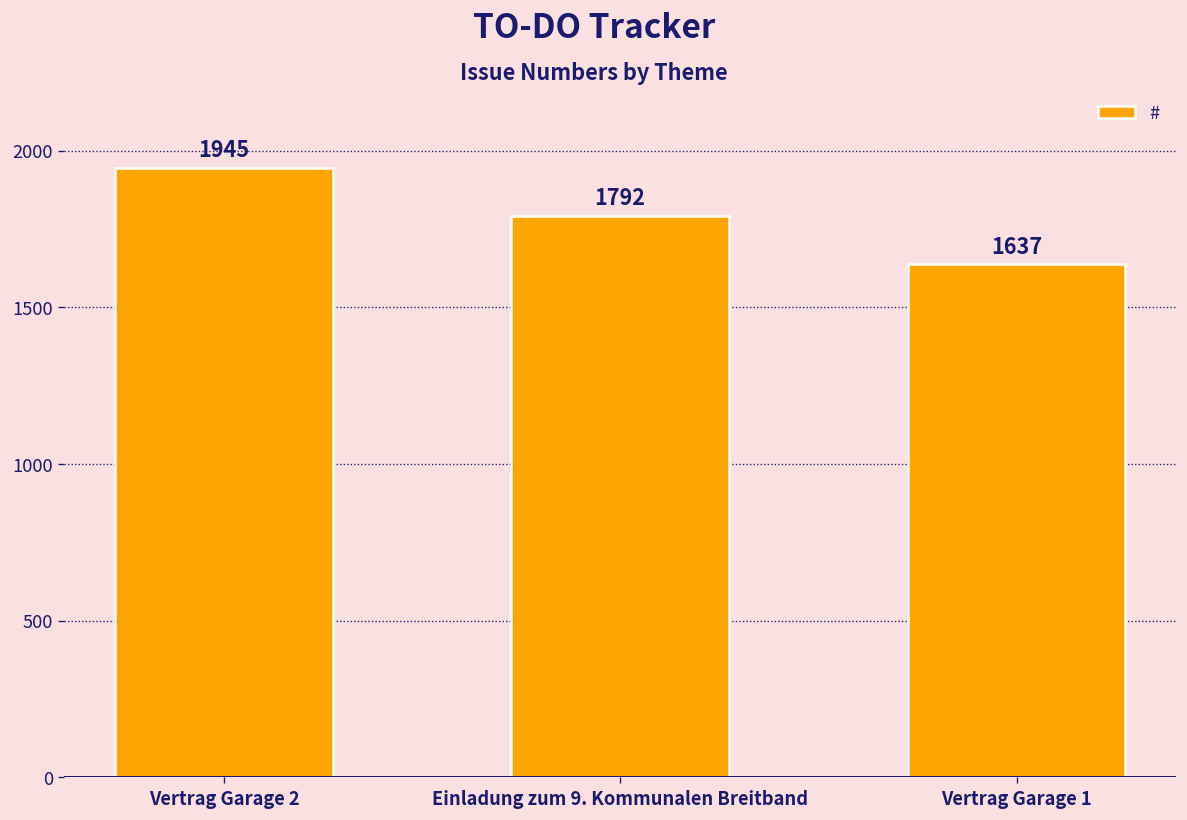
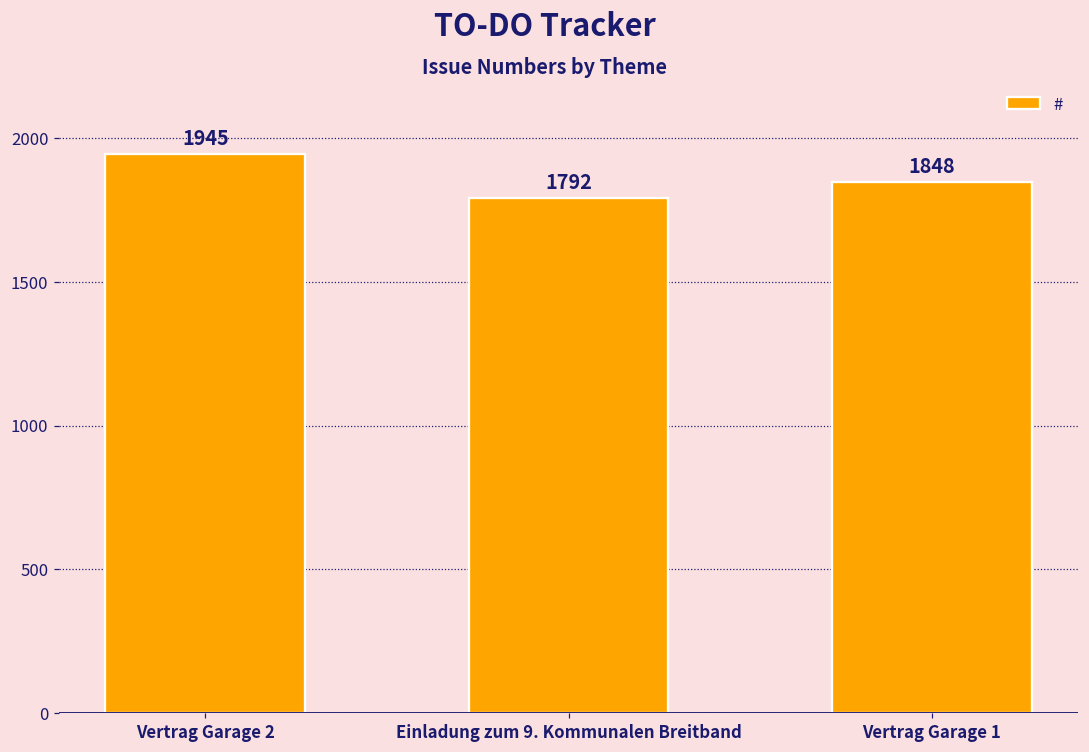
Vertrag Garage 1: 1637 -> 1848
